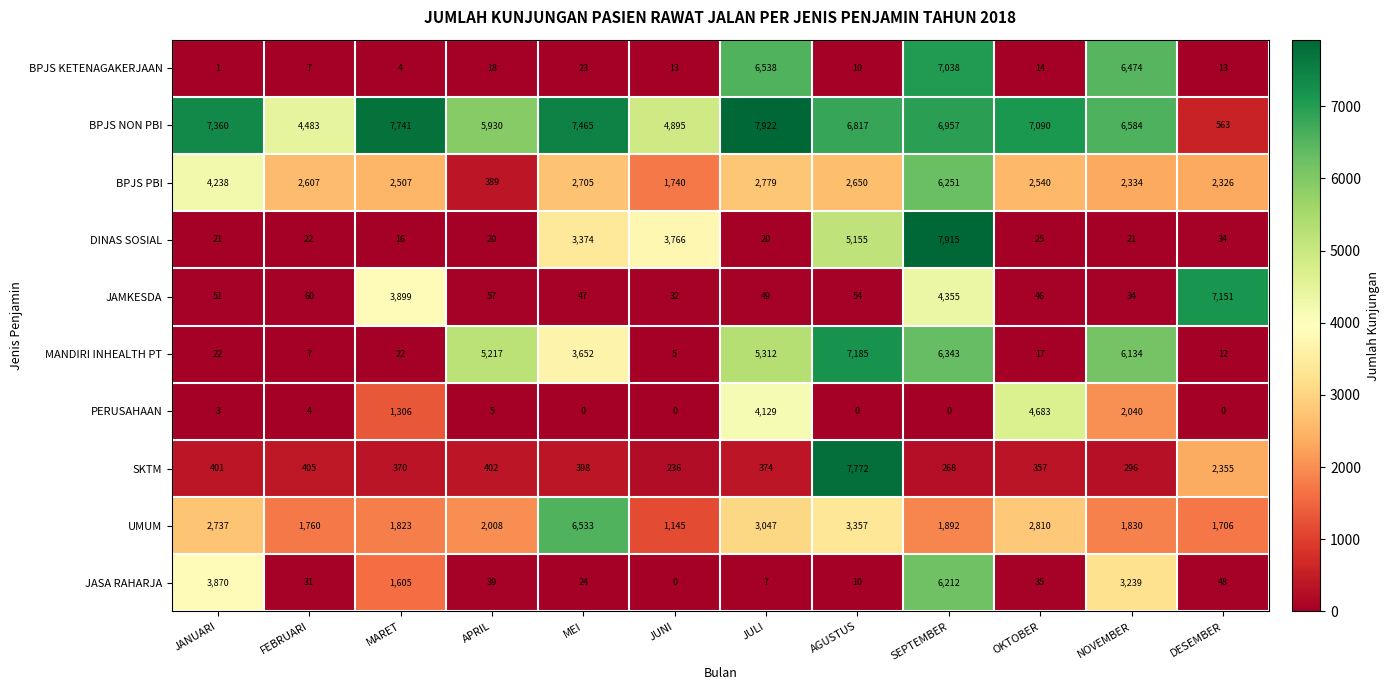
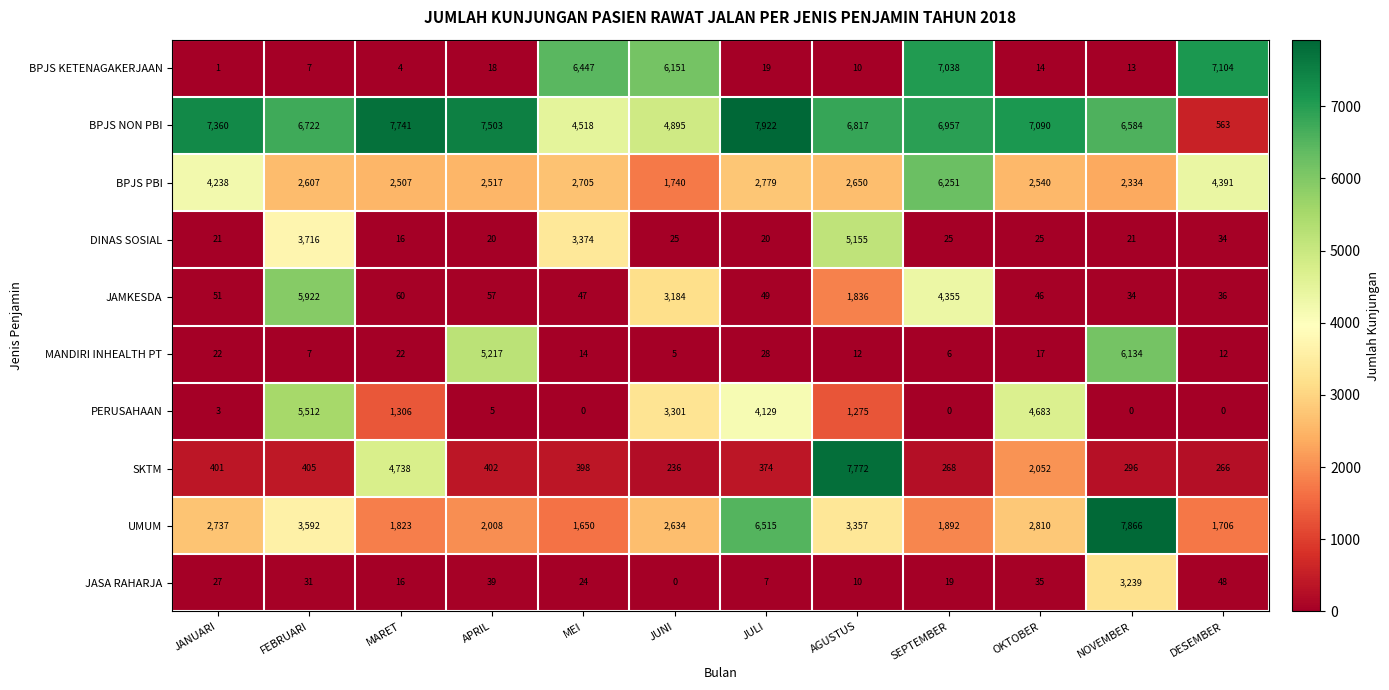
BPJS KETENAGAKERJAAN, MEI: 23 -> 6,447
BPJS KETENAGAKERJAAN, JUNI: 13 -> 6,151
BPJS KETENAGAKERJAAN, JULI: 6,538 -> 19
BPJS KETENAGAKERJAAN, NOVEMBER: 6,474 -> 13
BPJS KETENAGAKERJAAN, DESEMBER: 13 -> 7,104
BPJS NON PBI, FEBRUARI: 4,483 -> 6,722
BPJS NON PBI, APRIL: 5,930 -> 7,503
BPJS NON PBI, MEI: 7,465 -> 4,518
BPJS PBI, APRIL: 389 -> 2,517
BPJS PBI, DESEMBER: 2,326 -> 4,391
DINAS SOSIAL, FEBRUARI: 22 -> 3,716
DINAS SOSIAL, JUNI: 3,766 -> 25
DINAS SOSIAL, SEPTEMBER: 7,915 -> 25
JAMKESDA, FEBRUARI: 60 -> 5,922
JAMKESDA, MARET: 3,899 -> 60
JAMKESDA, JUNI: 32 -> 3,184
JAMKESDA, AGUSTUS: 54 -> 1,836
JAMKESDA, DESEMBER: 7,151 -> 36
MANDIRI INHEALTH PT, MEI: 3,652 -> 14
MANDIRI INHEALTH PT, JULI: 5,312 -> 28
MANDIRI INHEALTH PT, AGUSTUS: 7,185 -> 12
MANDIRI INHEALTH PT, SEPTEMBER: 6,343 -> 6
PERUSAHAAN, FEBRUARI: 4 -> 5,512
PERUSAHAAN, JUNI: 0 -> 3,301
PERUSAHAAN, AGUSTUS: 0 -> 1,275
PERUSAHAAN, NOVEMBER: 2,040 -> 0
SKTM, MARET: 370 -> 4,738
SKTM, OKTOBER: 357 -> 2,052
SKTM, DESEMBER: 2,355 -> 266
UMUM, FEBRUARI: 1,760 -> 3,592
UMUM, MEI: 6,533 -> 1,650
UMUM, JUNI: 1,145 -> 2,634
UMUM, JULI: 3,047 -> 6,515
UMUM, NOVEMBER: 1,830 -> 7,866
JASA RAHARJA, JANUARI: 3,870 -> 27
JASA RAHARJA, MARET: 1,605 -> 16
JASA RAHARJA, SEPTEMBER: 6,212 -> 19
